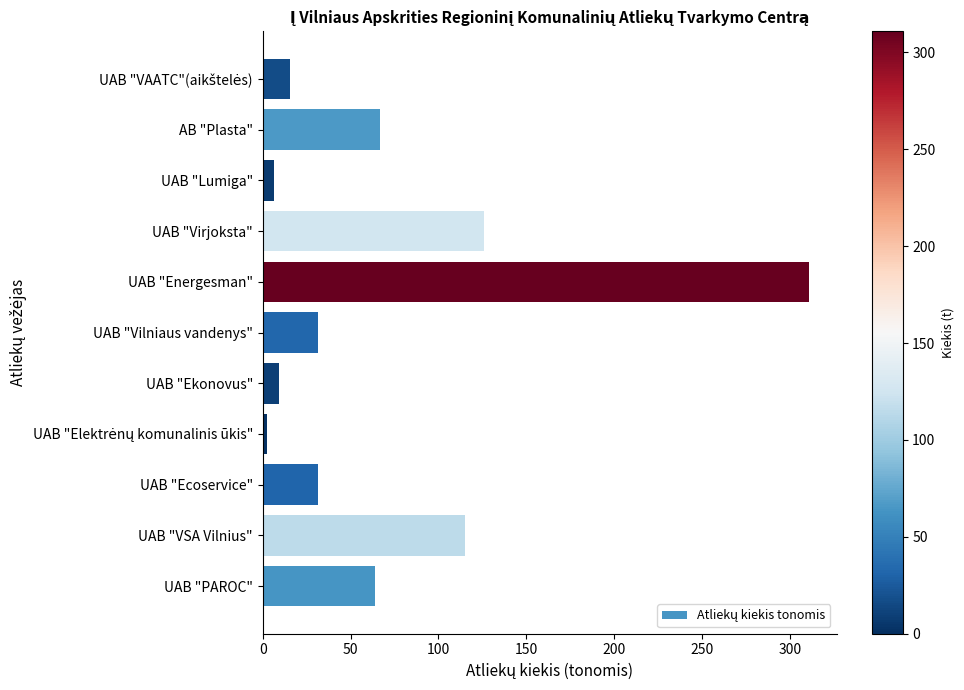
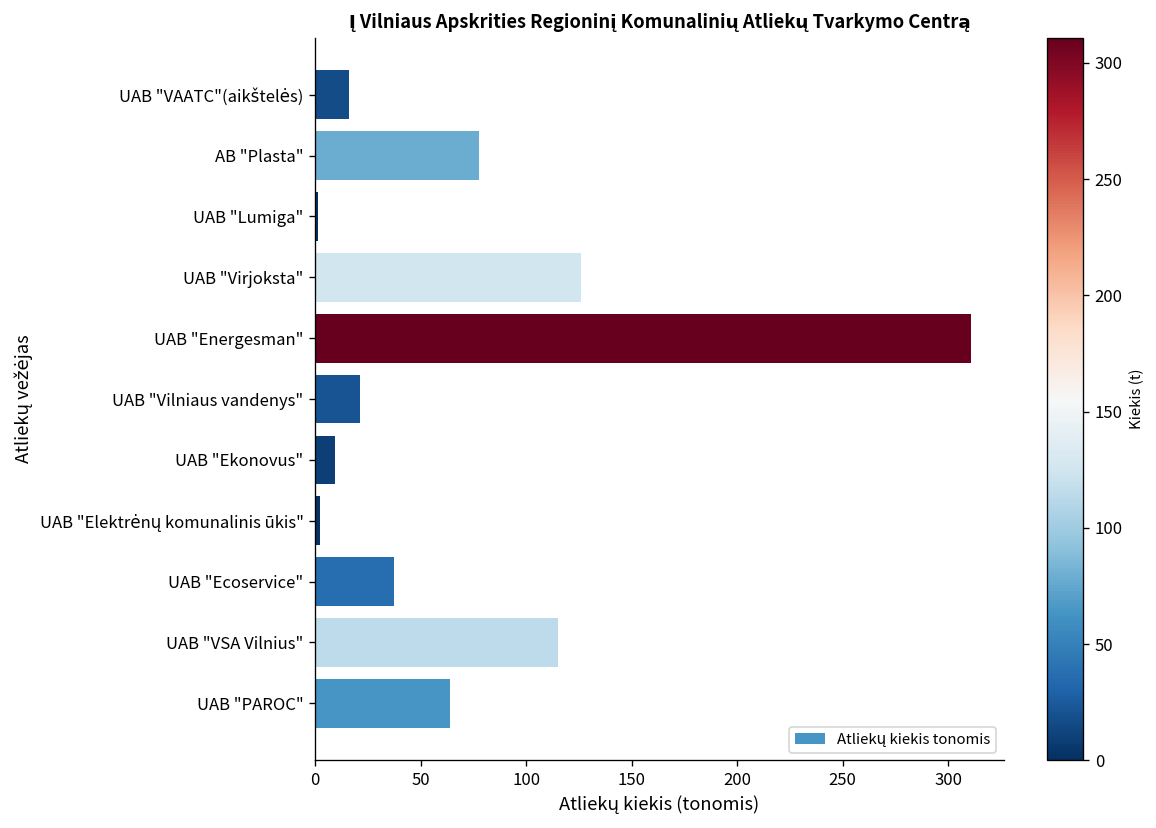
AB "Plasta": 67 -> 78
UAB "Lumiga": 6 -> 1
UAB "Vilniaus vandenys": 32 -> 21
UAB "Ecoservice": 31 -> 37
